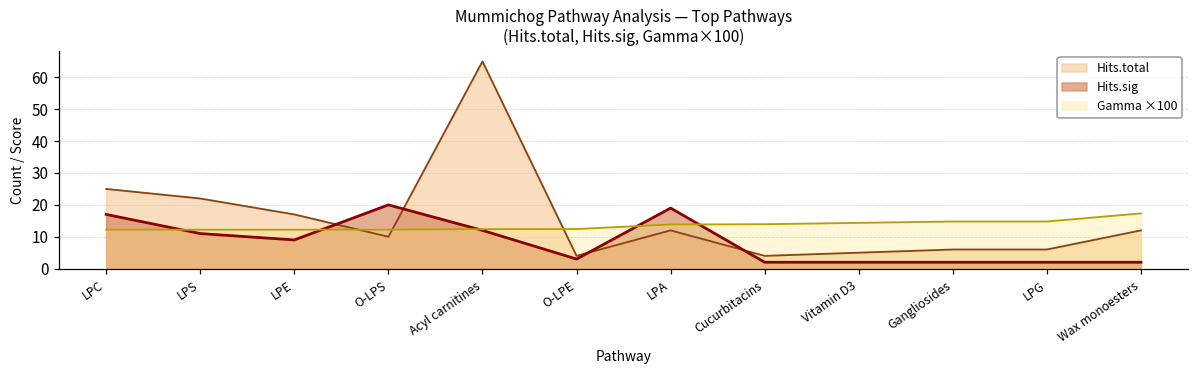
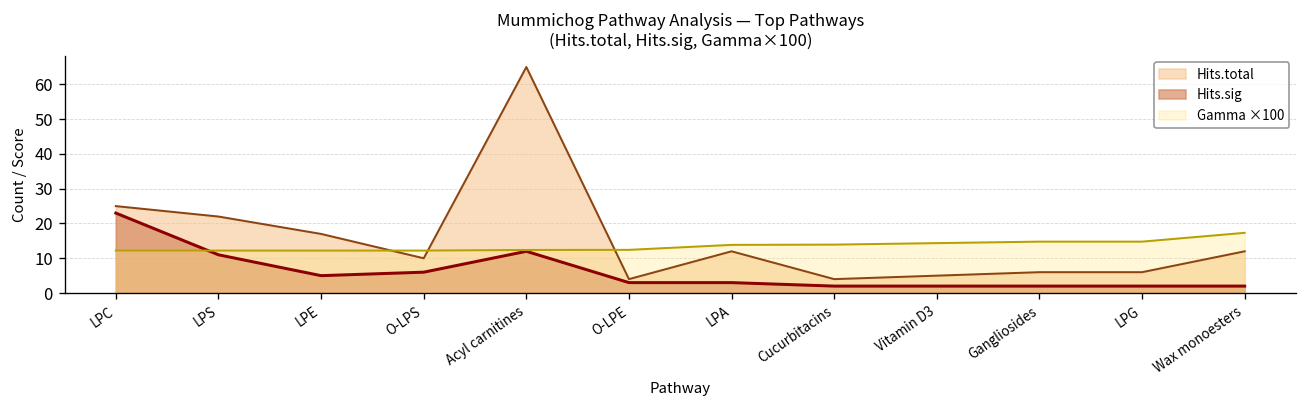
Hits.sig, LPC: 17 -> 23
Hits.sig, LPE: 9 -> 5
Hits.sig, O-LPS: 20 -> 6
Hits.sig, LPA: 19 -> 3
